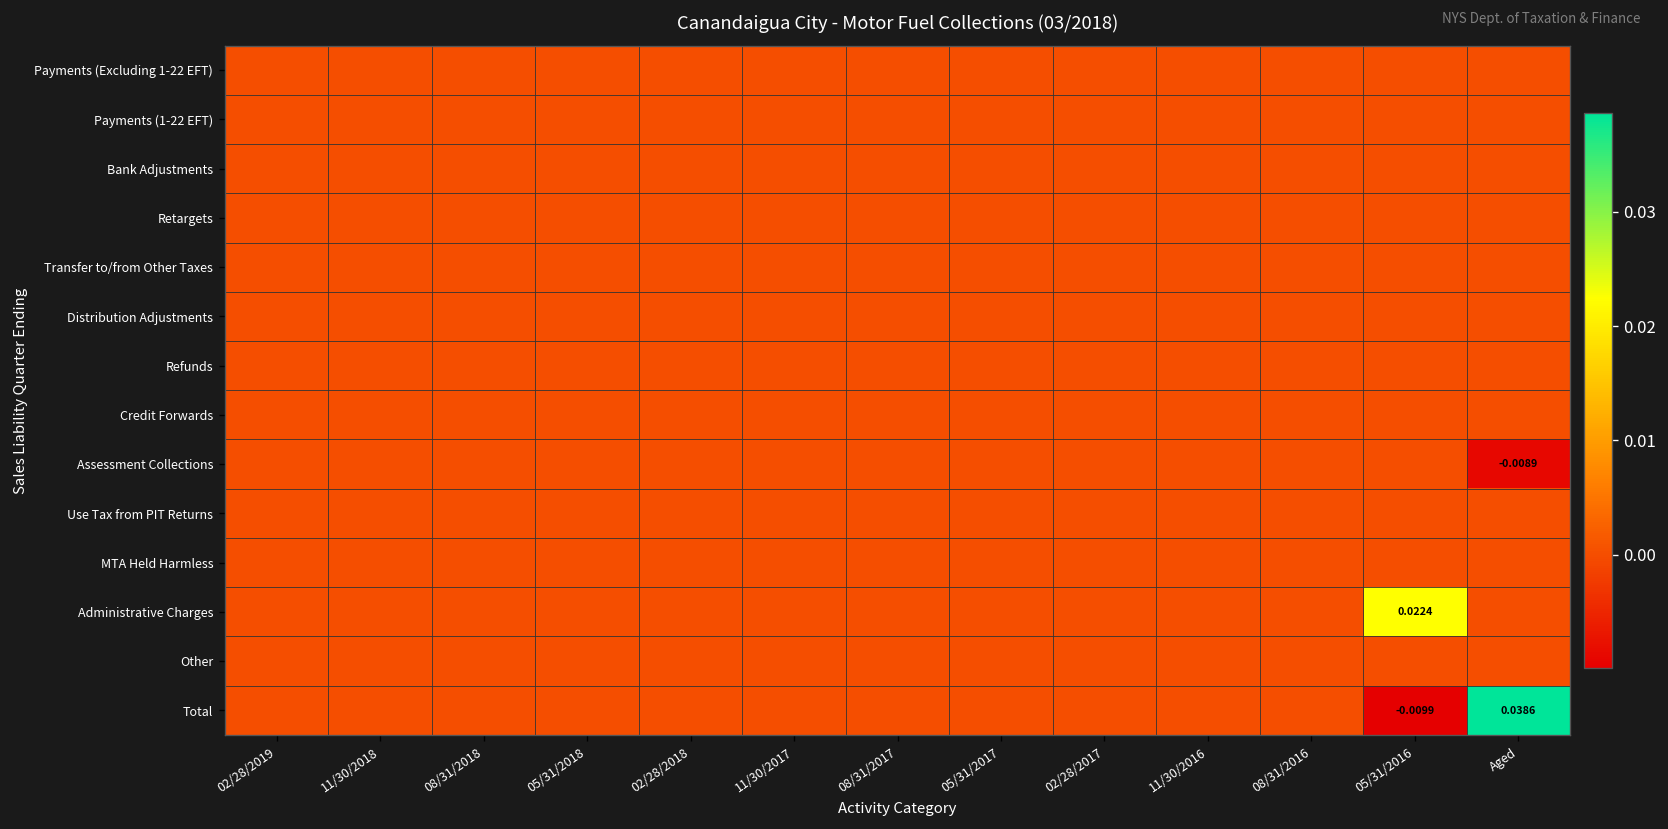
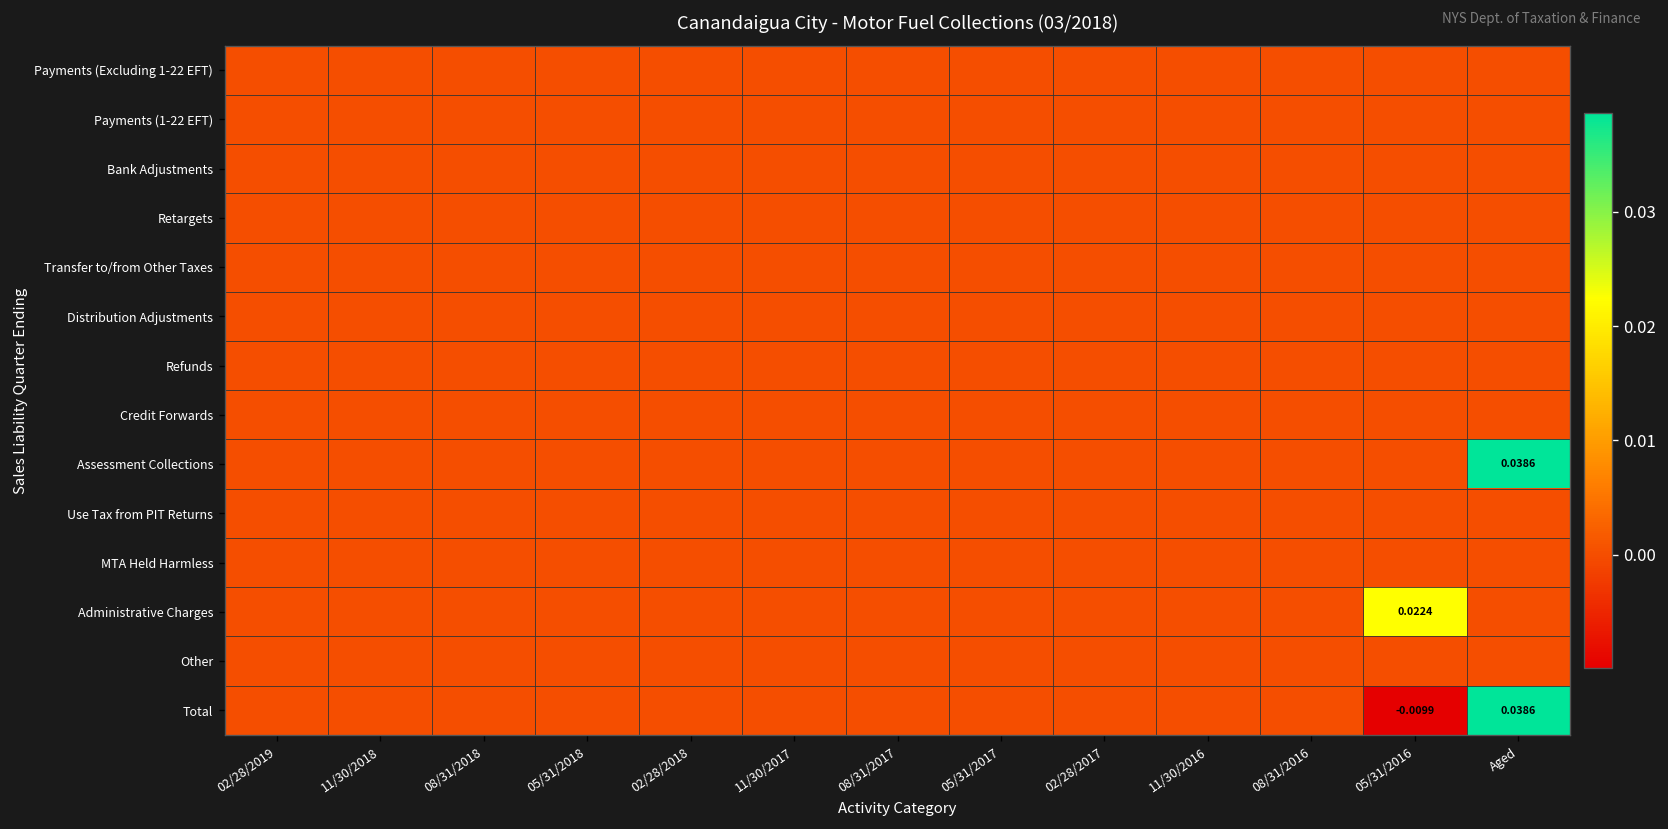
Assessment Collections, Aged: -0.0089 -> 0.0386
